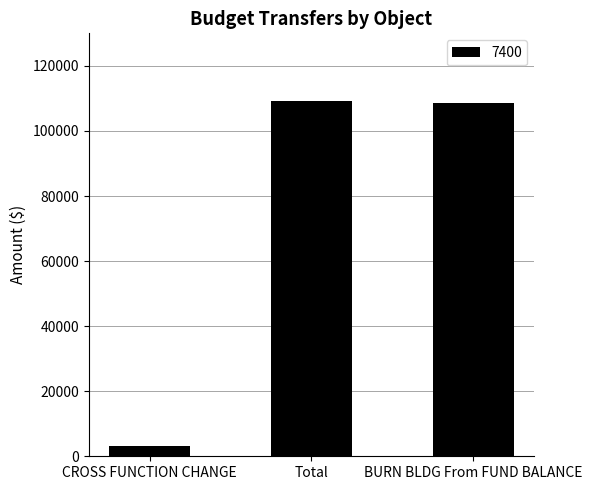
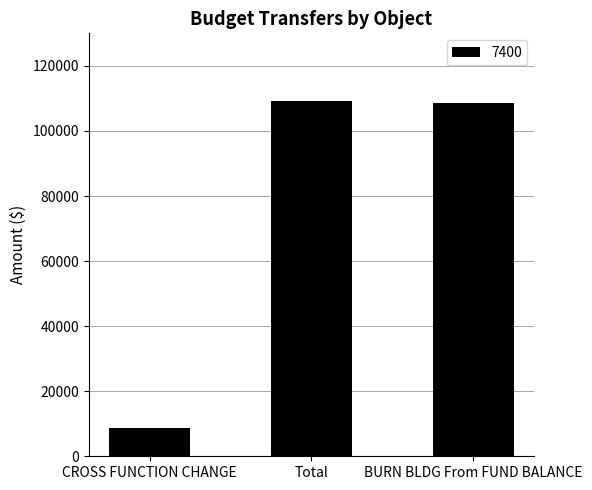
CROSS FUNCTION CHANGE: 3000 -> 9000
